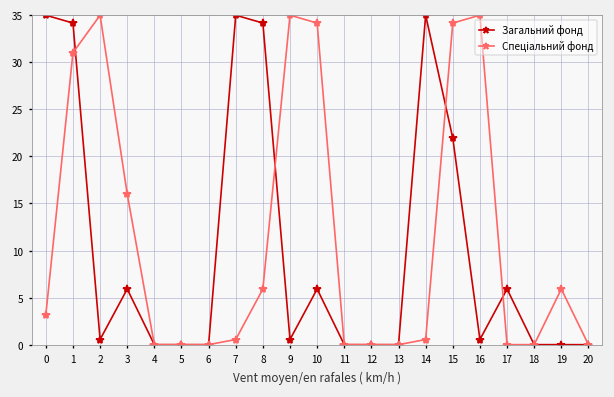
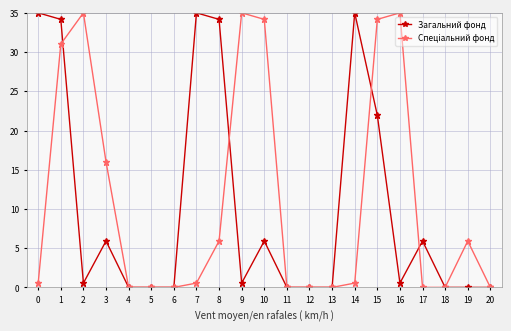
Спеціальний фонд, 0: 3 -> 1
